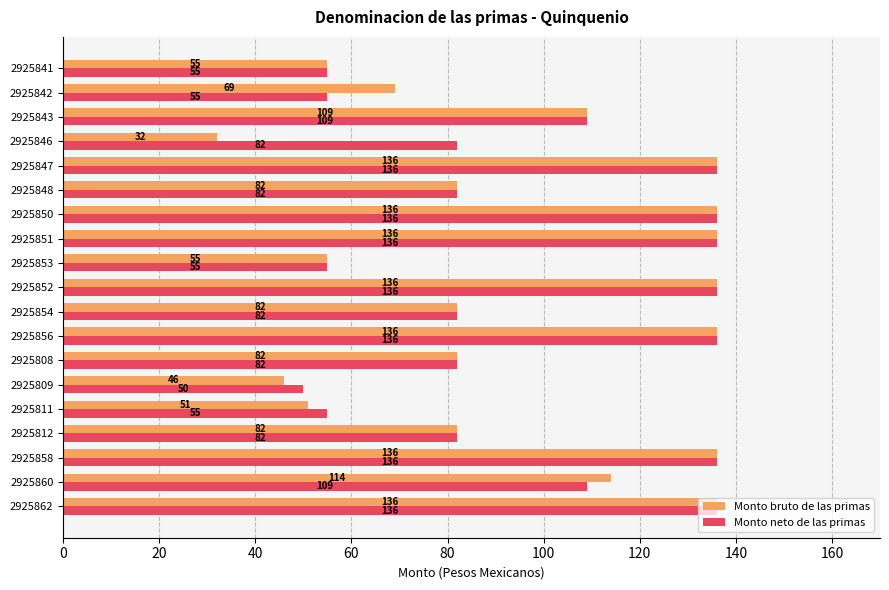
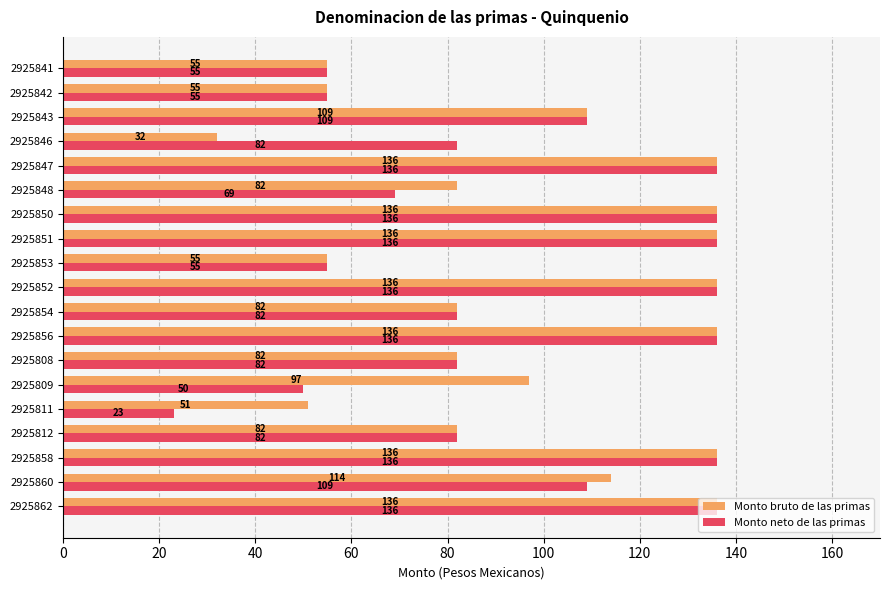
Monto bruto de las primas, 2925842: 69 -> 55
Monto neto de las primas, 2925848: 82 -> 69
Monto bruto de las primas, 2925809: 46 -> 97
Monto neto de las primas, 2925811: 55 -> 23
